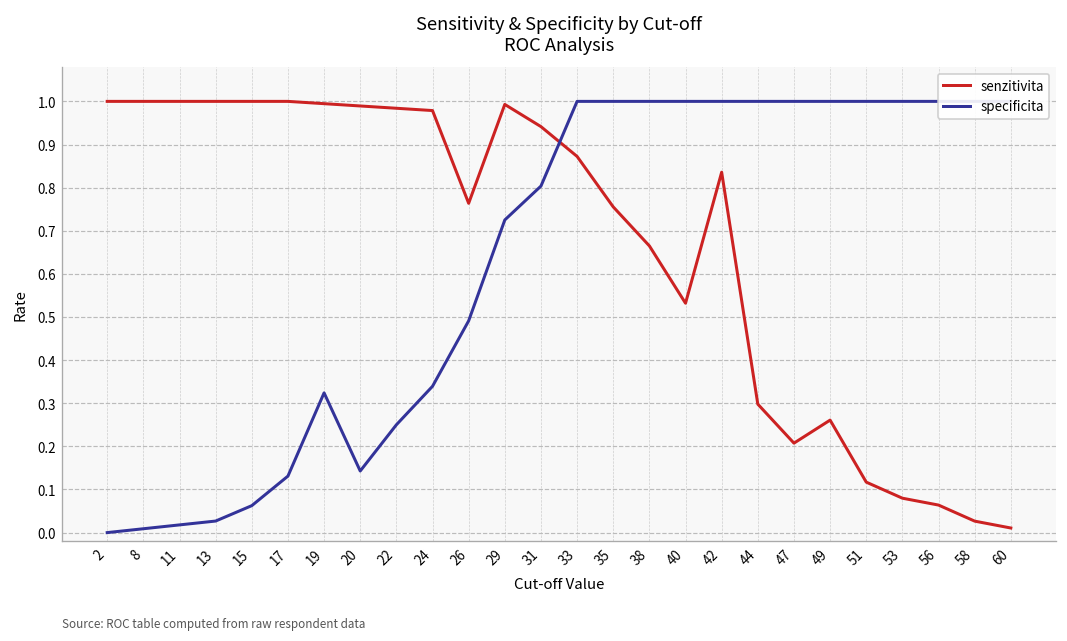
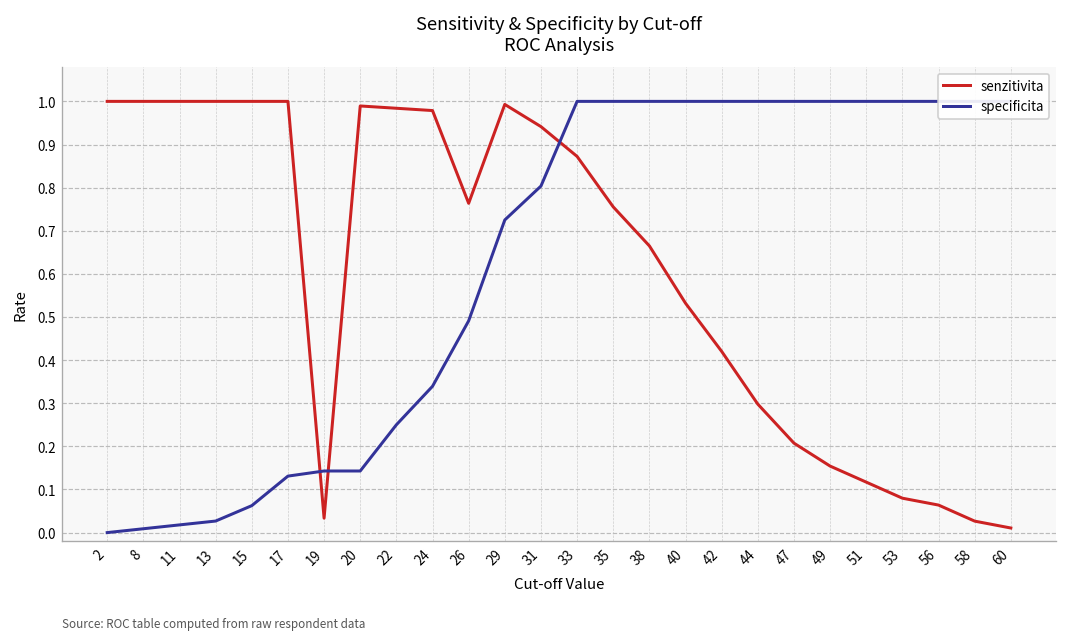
senzitivita, 19: 0.99 -> 0.03
specificita, 19: 0.32 -> 0.14
senzitivita, 42: 0.84 -> 0.42
senzitivita, 49: 0.26 -> 0.15
